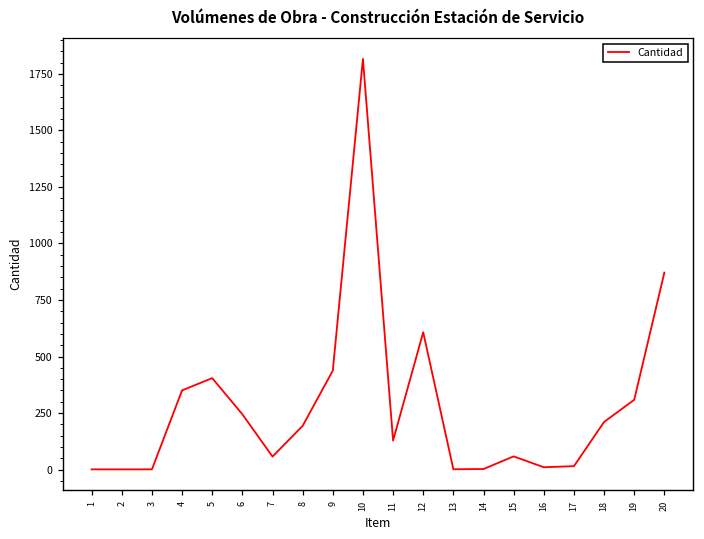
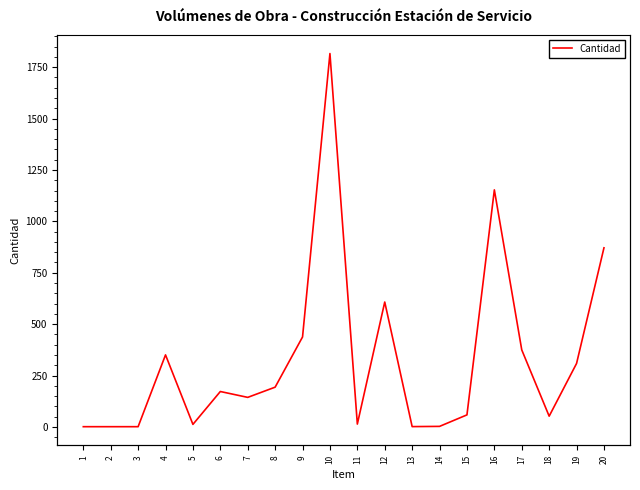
5: 400 -> 10
6: 240 -> 170
7: 60 -> 140
11: 130 -> 10
16: 10 -> 1150
17: 20 -> 370
18: 210 -> 50
